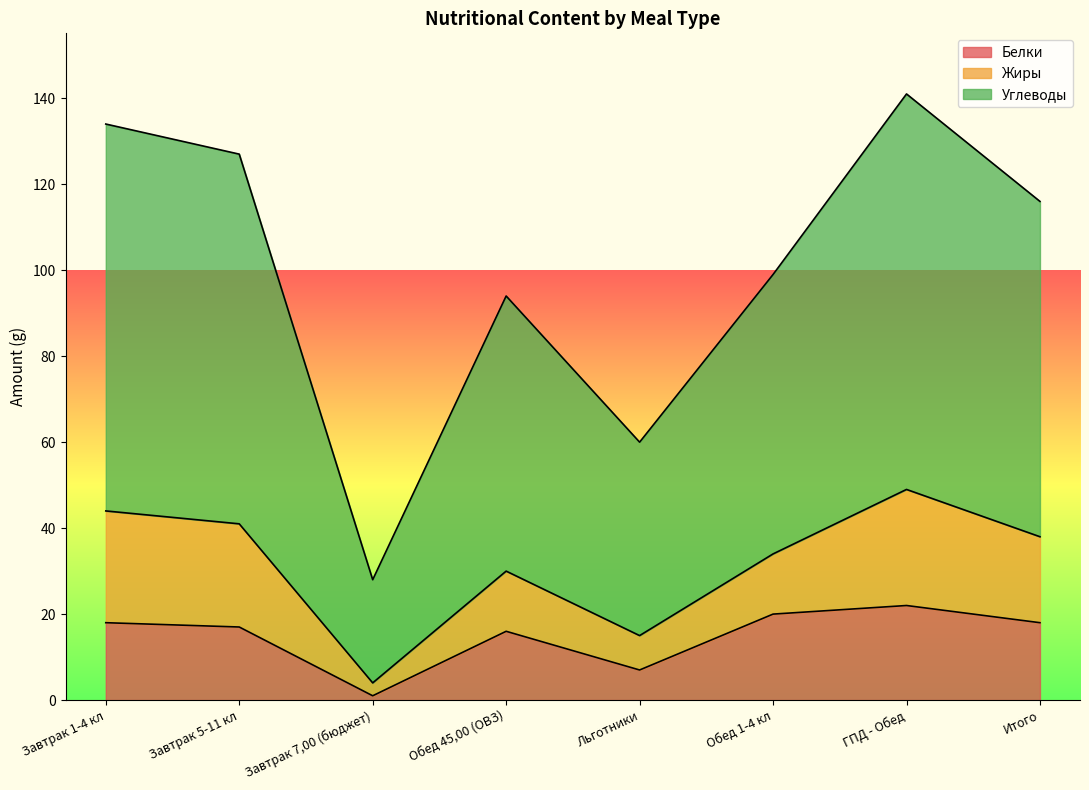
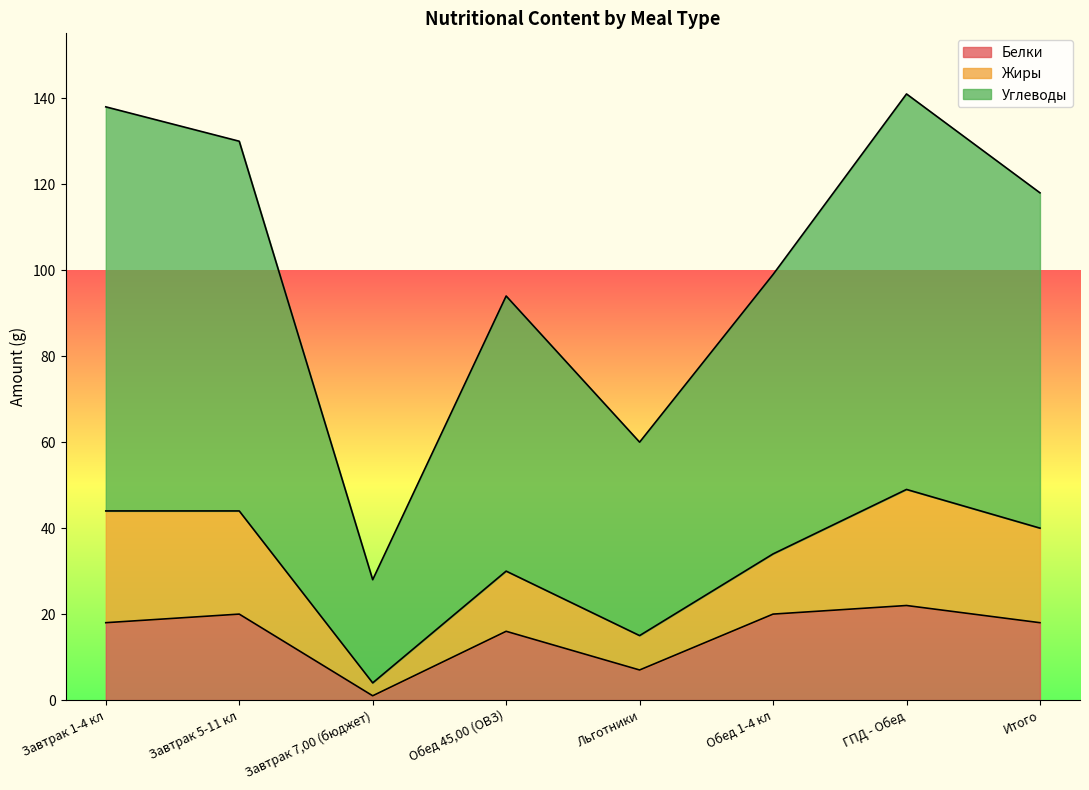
Углеводы, Завтрак 1-4 кл: 90 -> 94
Белки, Завтрак 5-11 кл: 17 -> 20
Жиры, Итого: 20 -> 22
